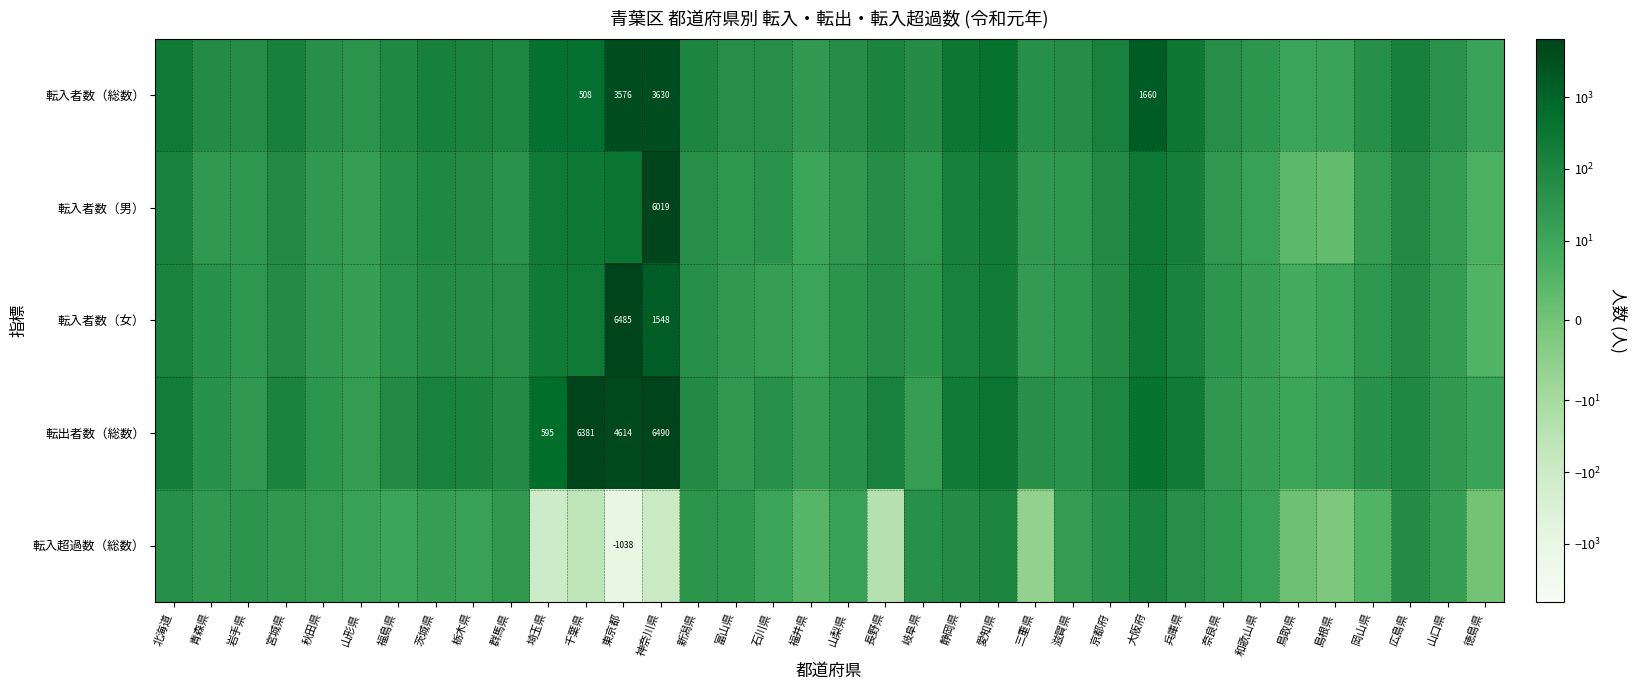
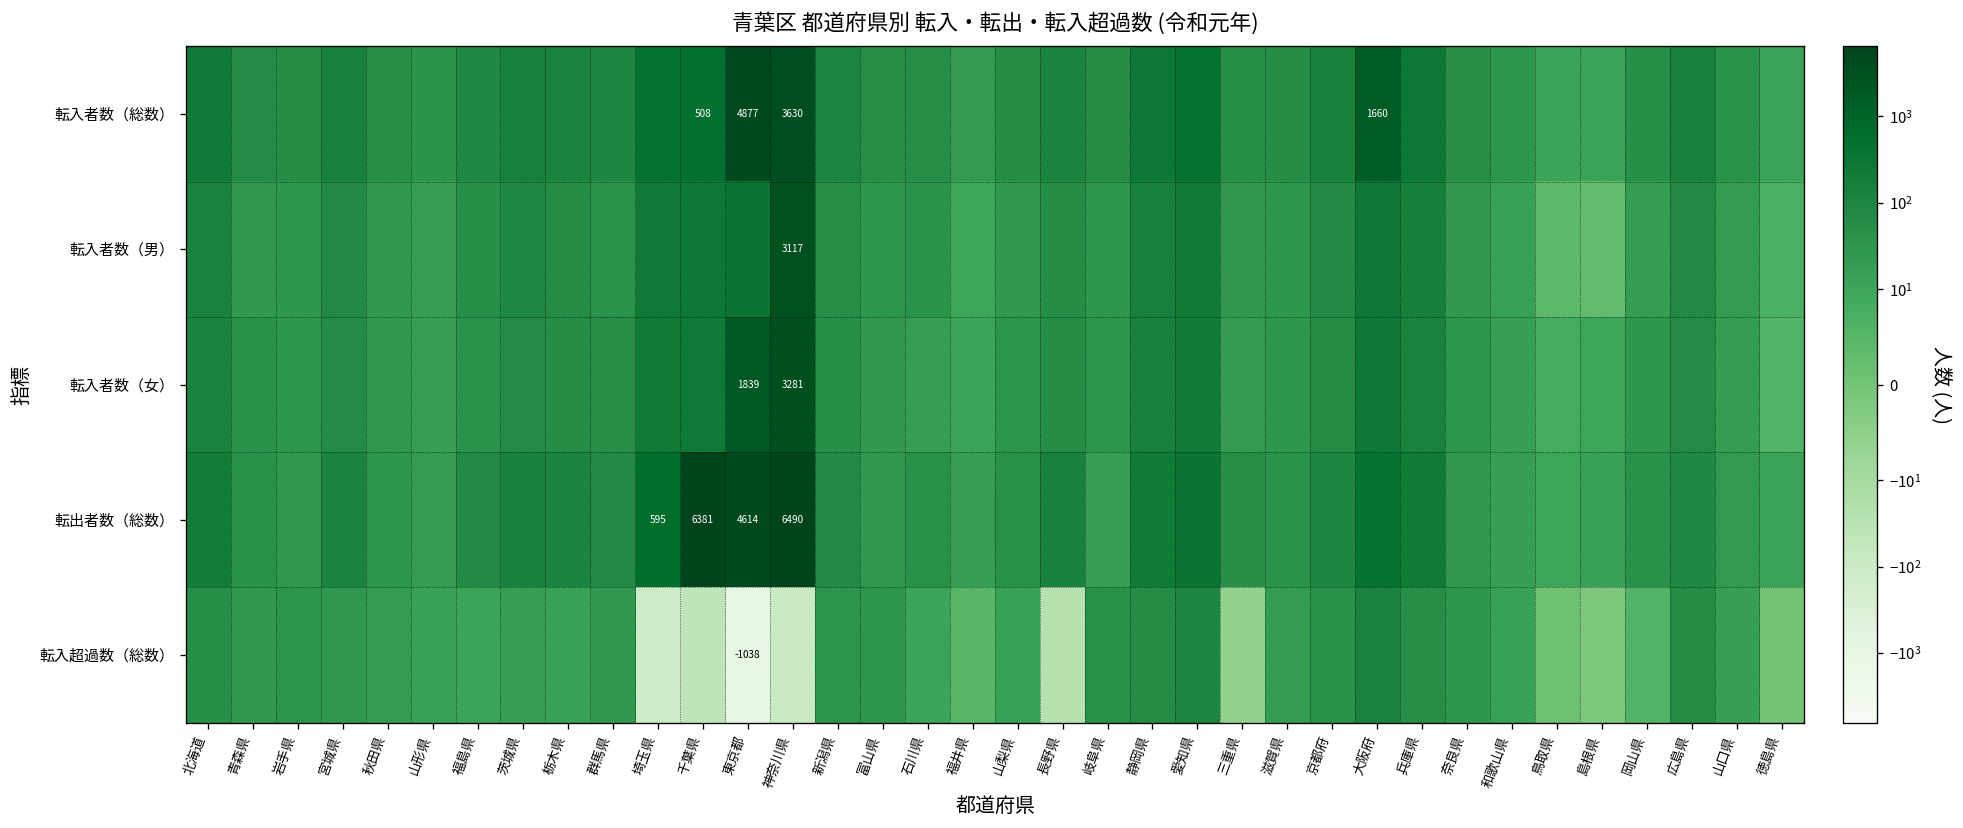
転入者数（総数）, 東京都: 3576 -> 4877
転入者数（男）, 神奈川県: 6019 -> 3117
転入者数（女）, 東京都: 6485 -> 1839
転入者数（女）, 神奈川県: 1548 -> 3281
